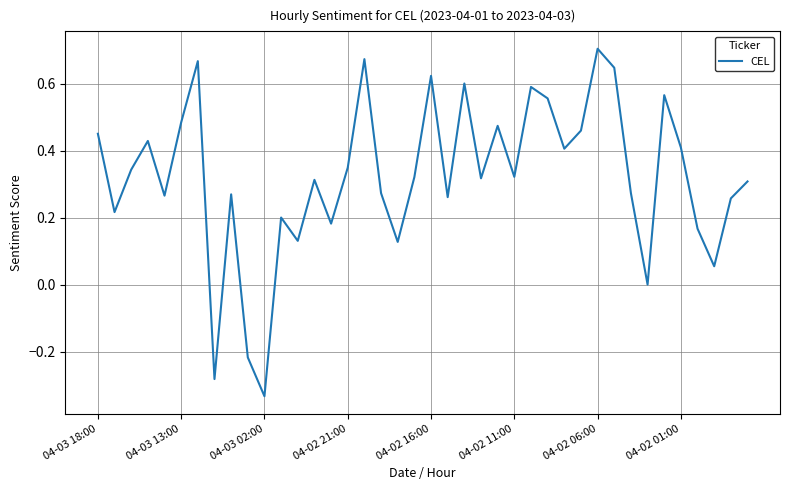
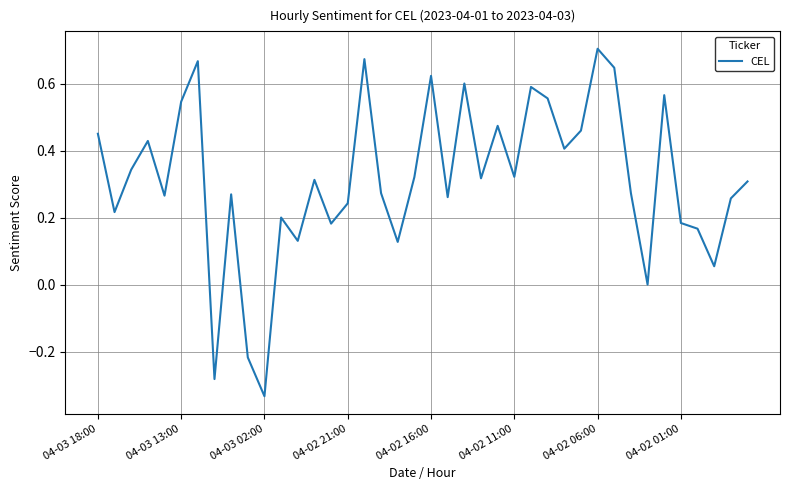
04-03 13:00: 0.48 -> 0.55
04-02 21:00: 0.35 -> 0.24
04-02 01:00: 0.41 -> 0.18
